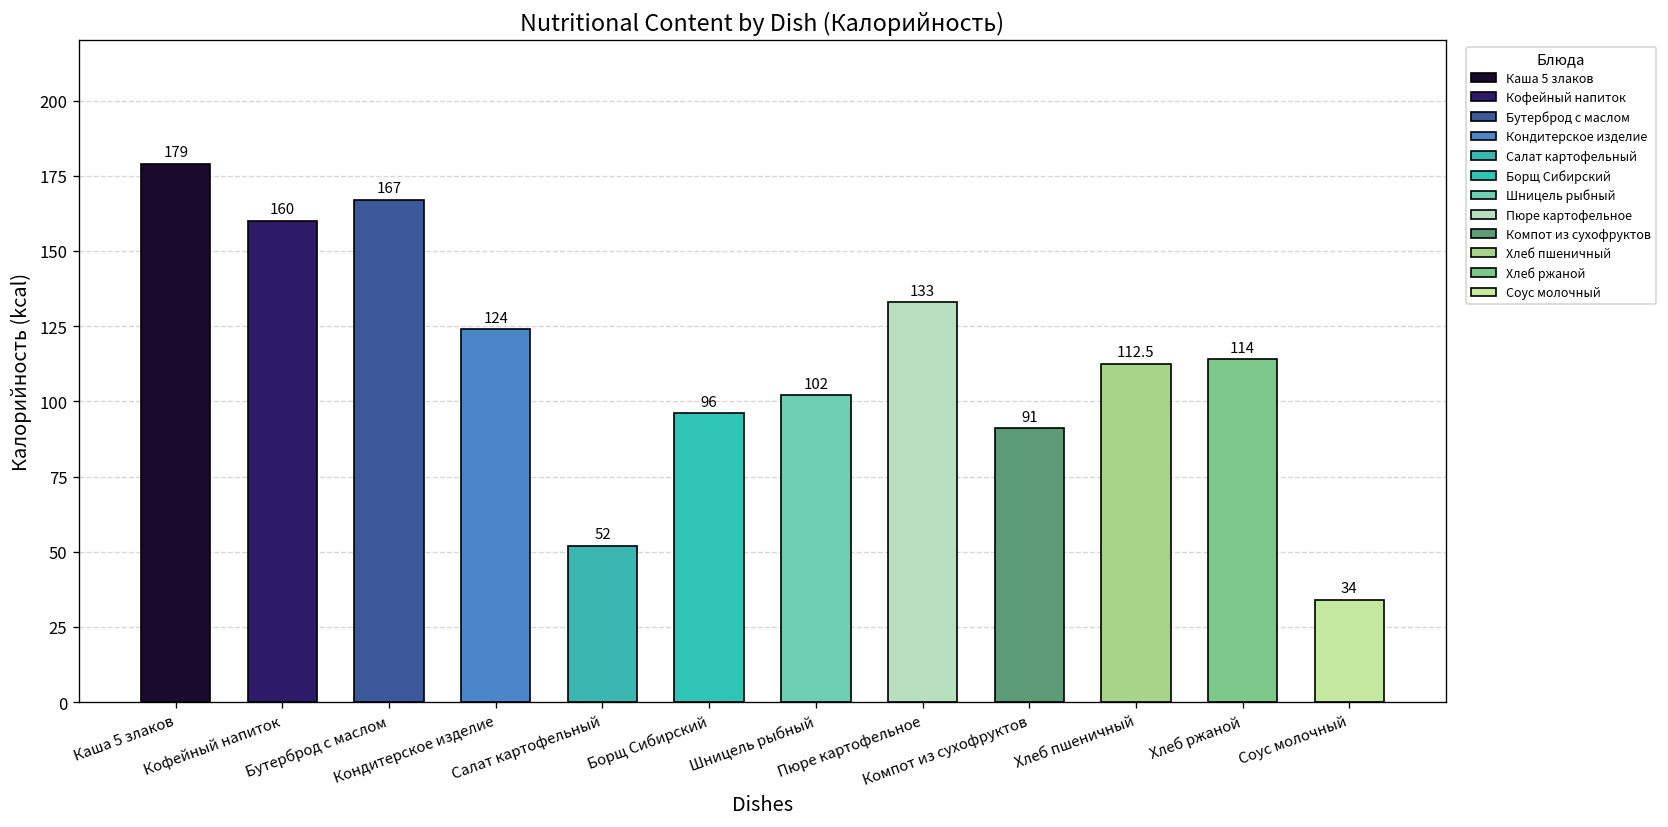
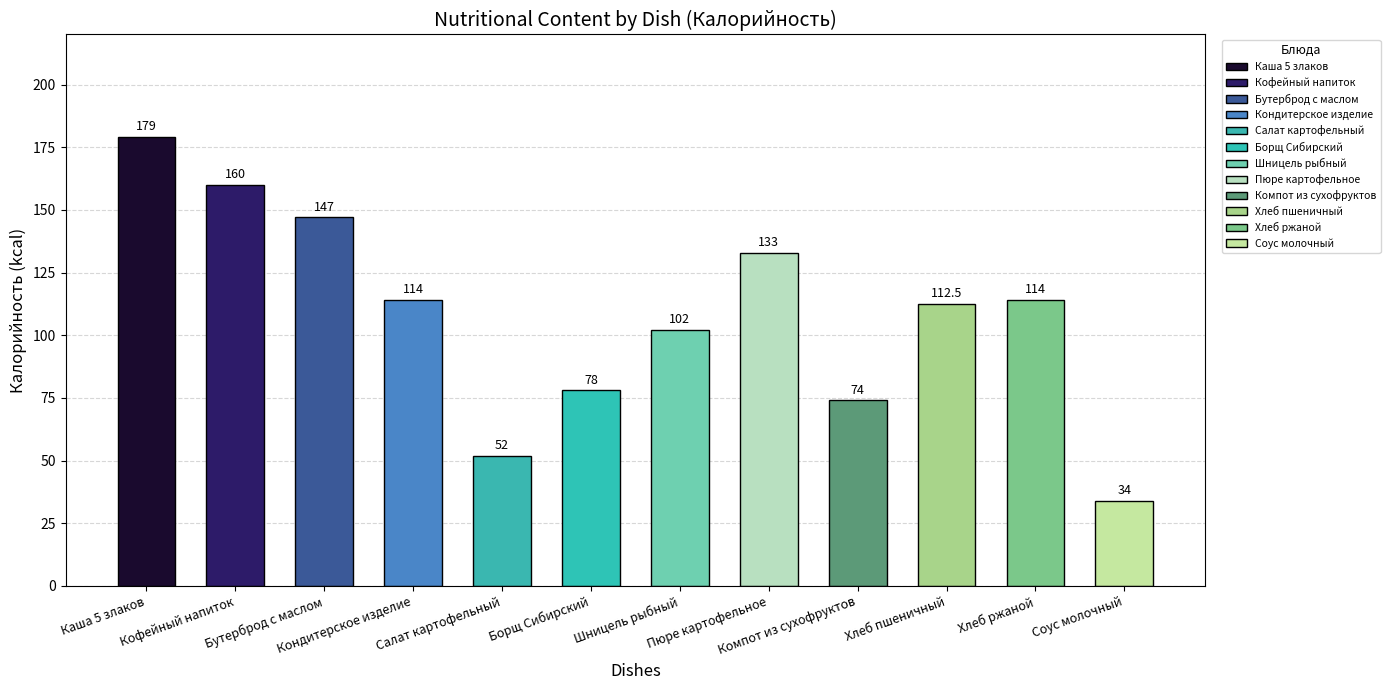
Бутерброд с маслом: 167 -> 147
Кондитерское изделие: 124 -> 114
Борщ Сибирский: 96 -> 78
Компот из сухофруктов: 91 -> 74
